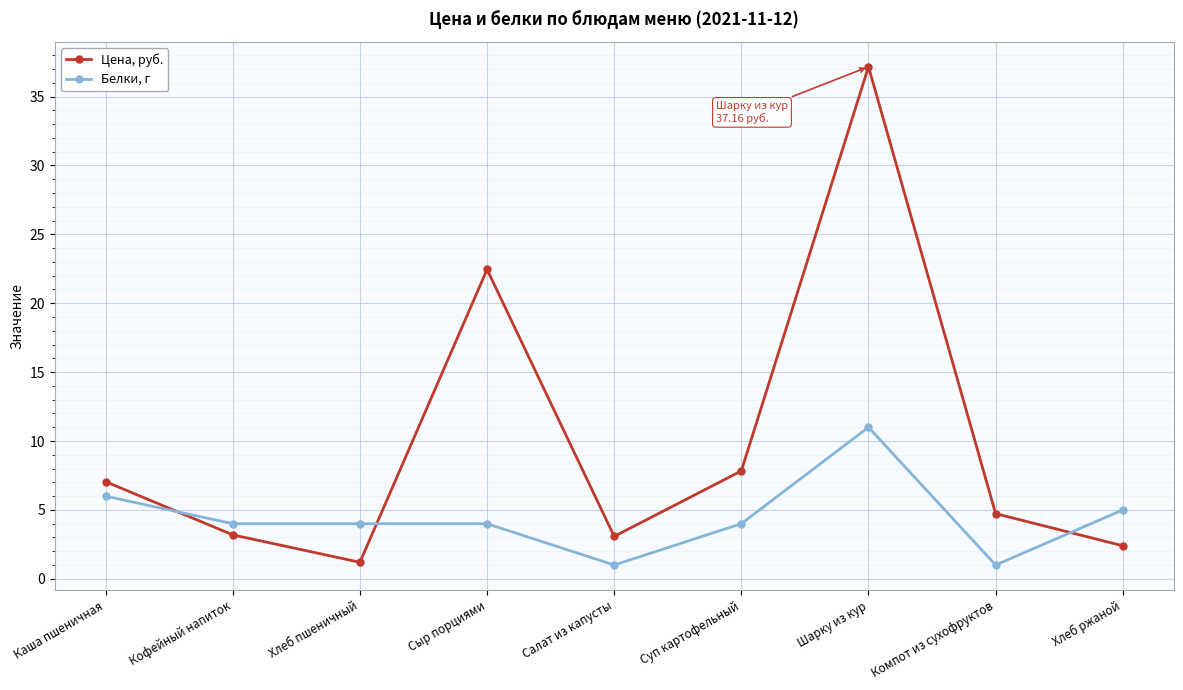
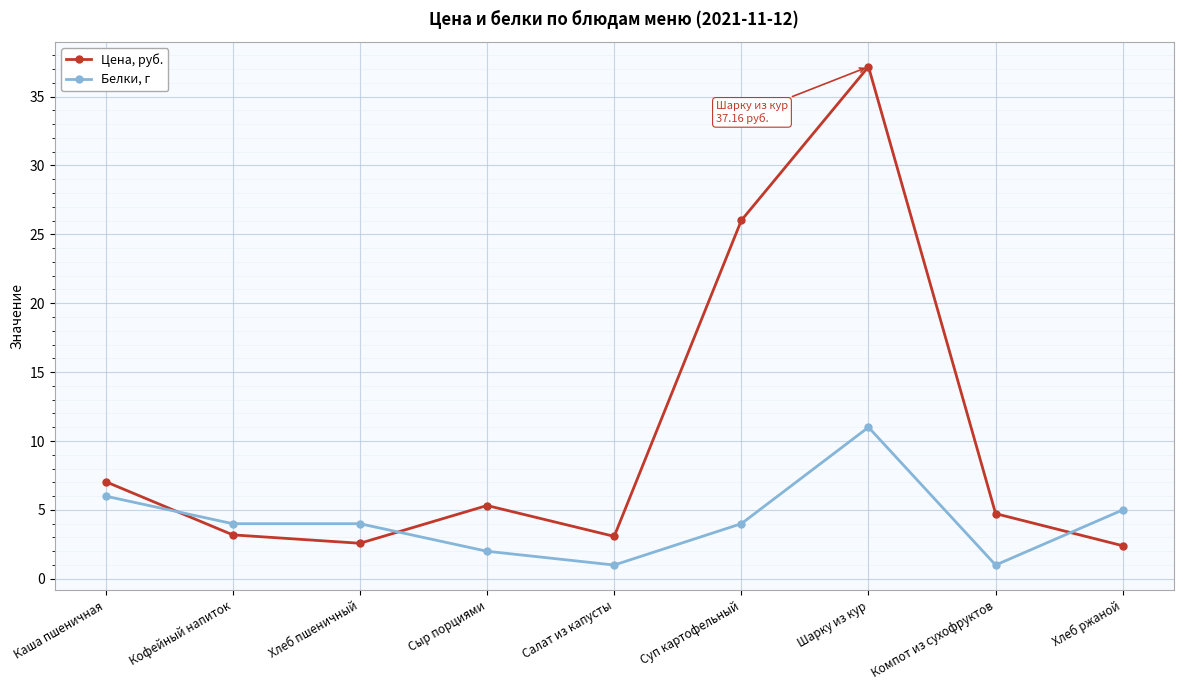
Цена, руб., Хлеб пшеничный: 1.2 -> 2.6
Цена, руб., Сыр порциями: 22.5 -> 5.3
Белки, г, Сыр порциями: 4 -> 2
Цена, руб., Суп картофельный: 7.8 -> 26.0
